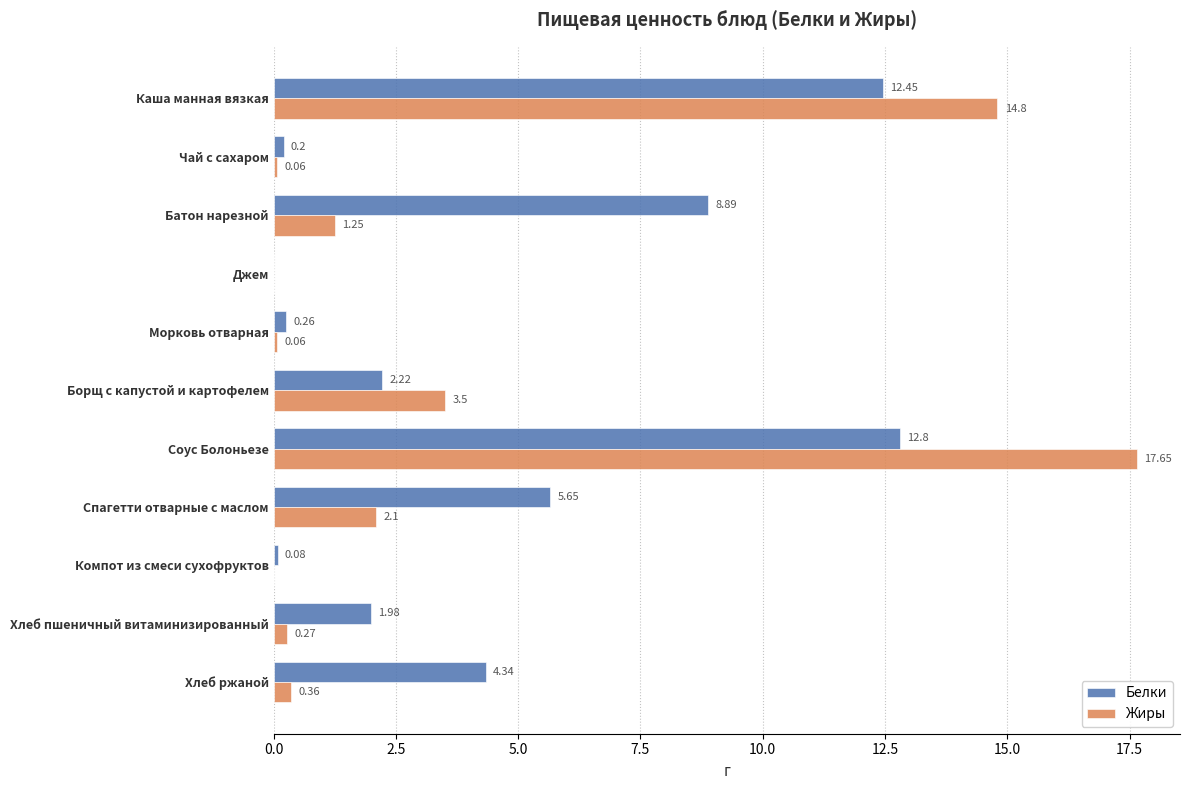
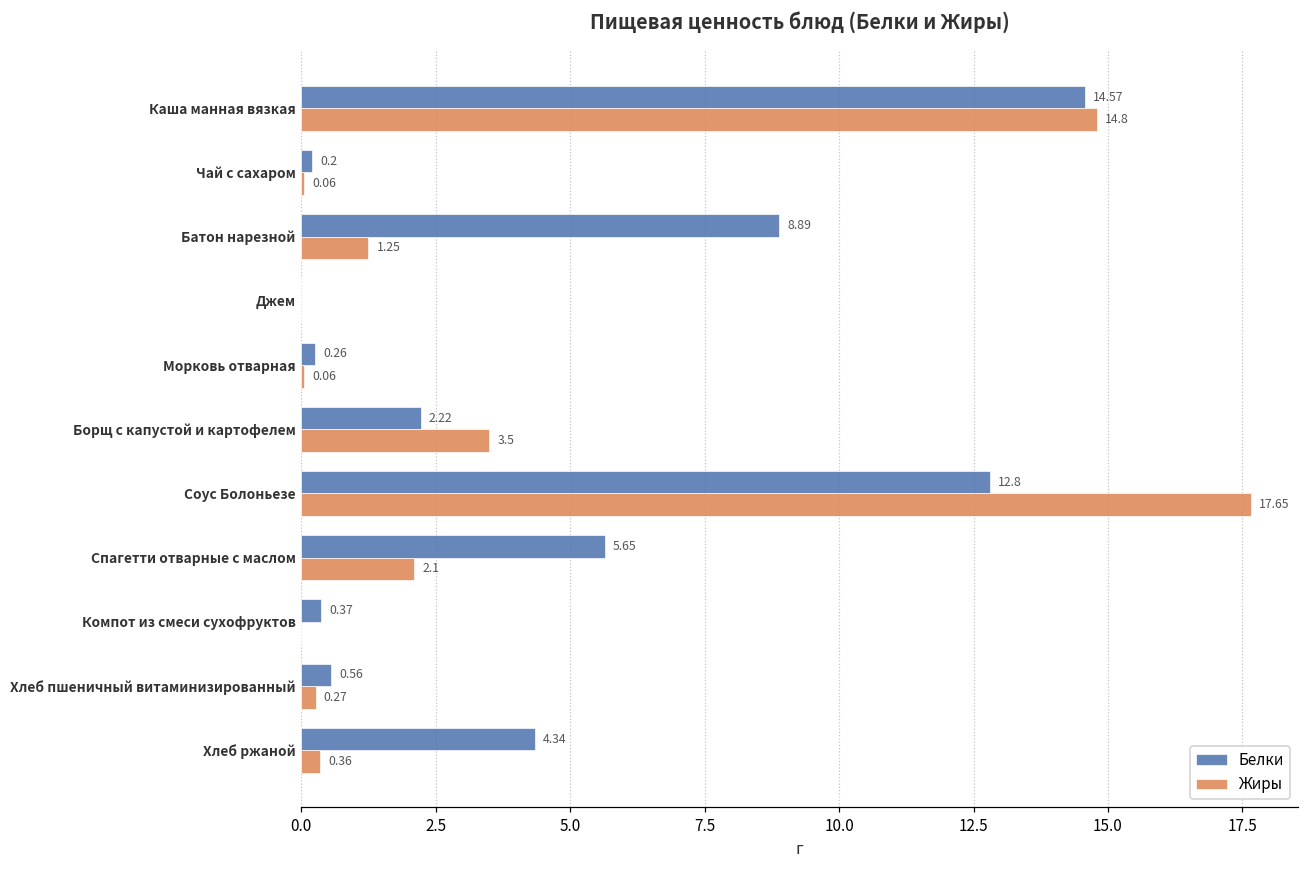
Белки, Каша манная вязкая: 12.45 -> 14.57
Белки, Компот из смеси сухофруктов: 0.08 -> 0.37
Белки, Хлеб пшеничный витаминизированный: 1.98 -> 0.56
